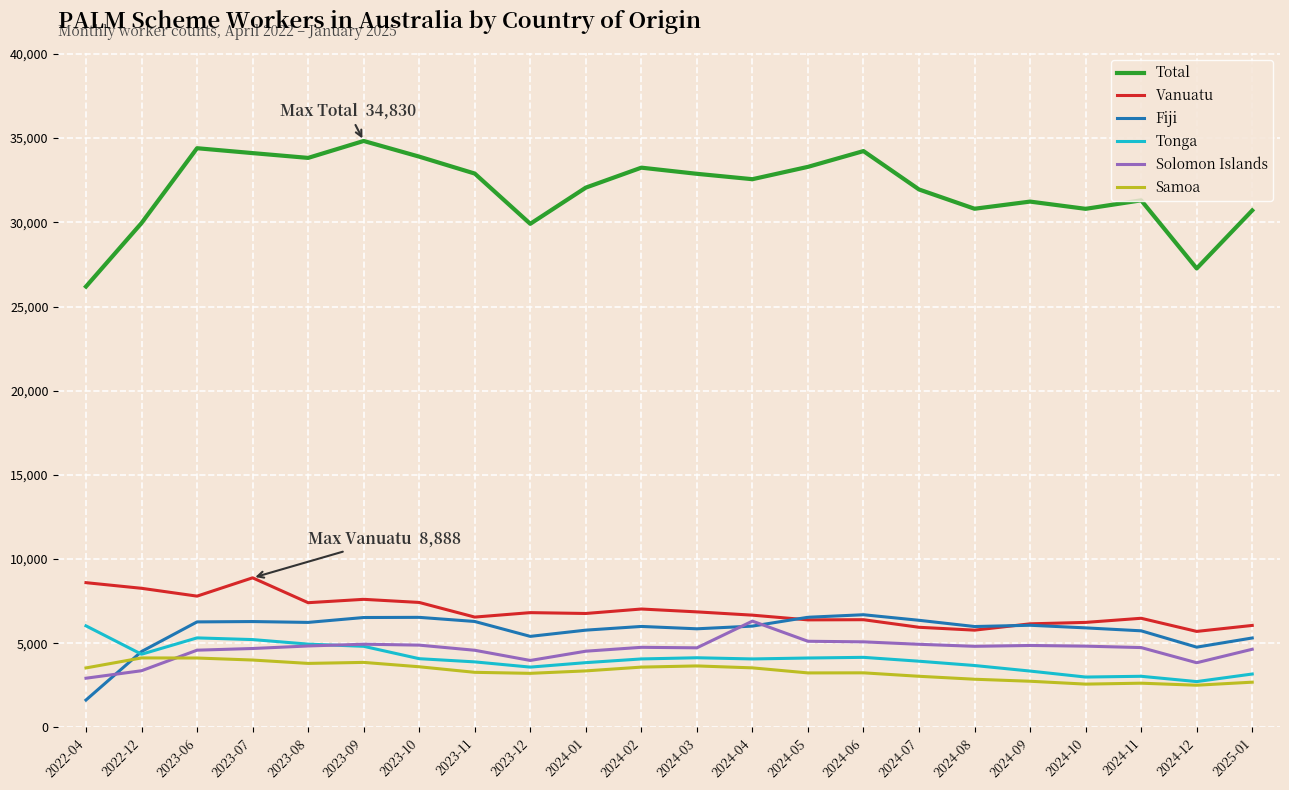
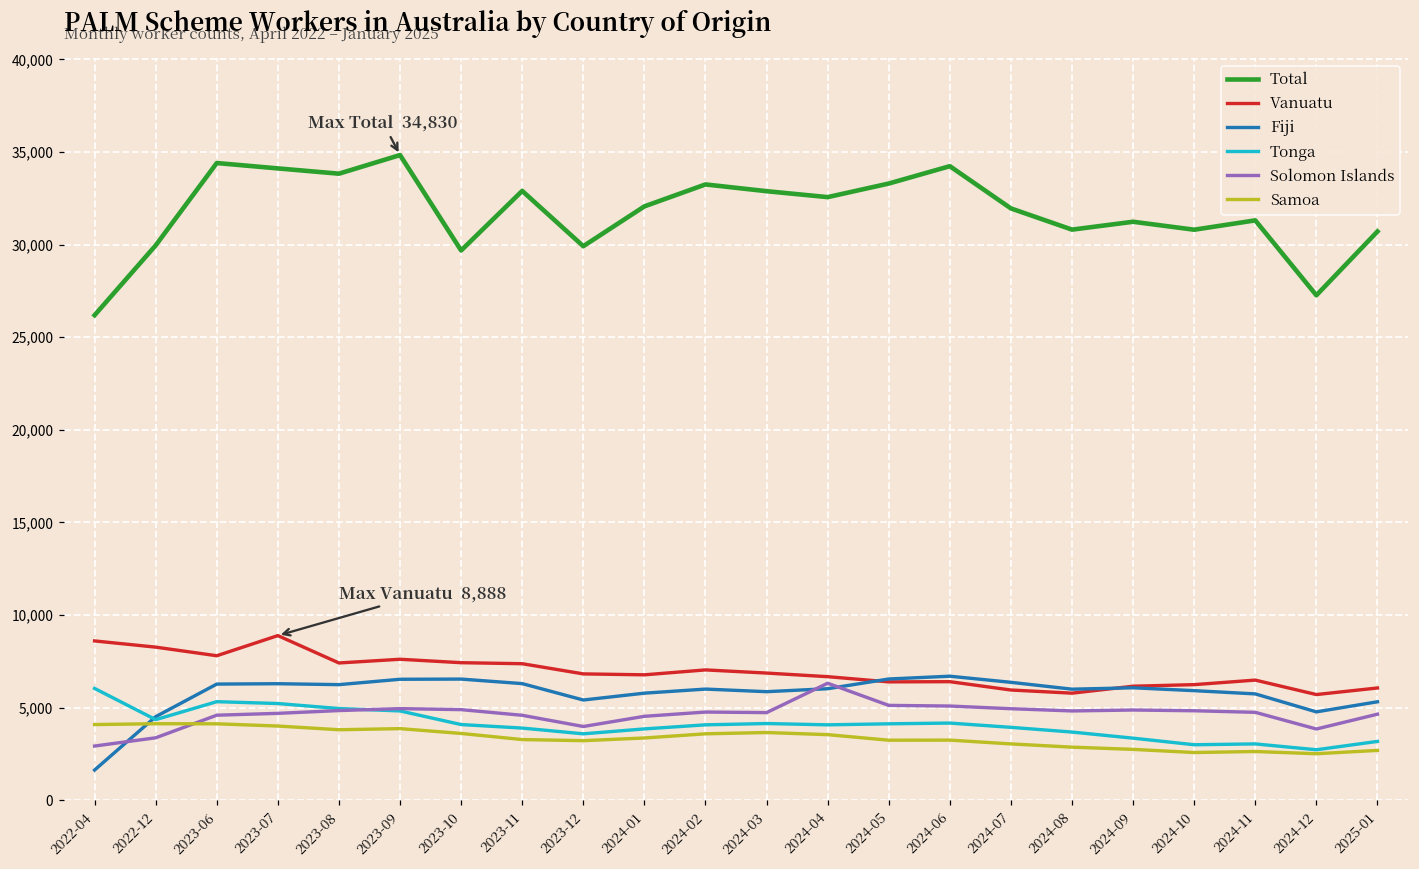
Samoa, 2022-04: 3,500 -> 4,100
Total, 2023-10: 33,900 -> 29,700
Vanuatu, 2023-11: 6,600 -> 7,400
